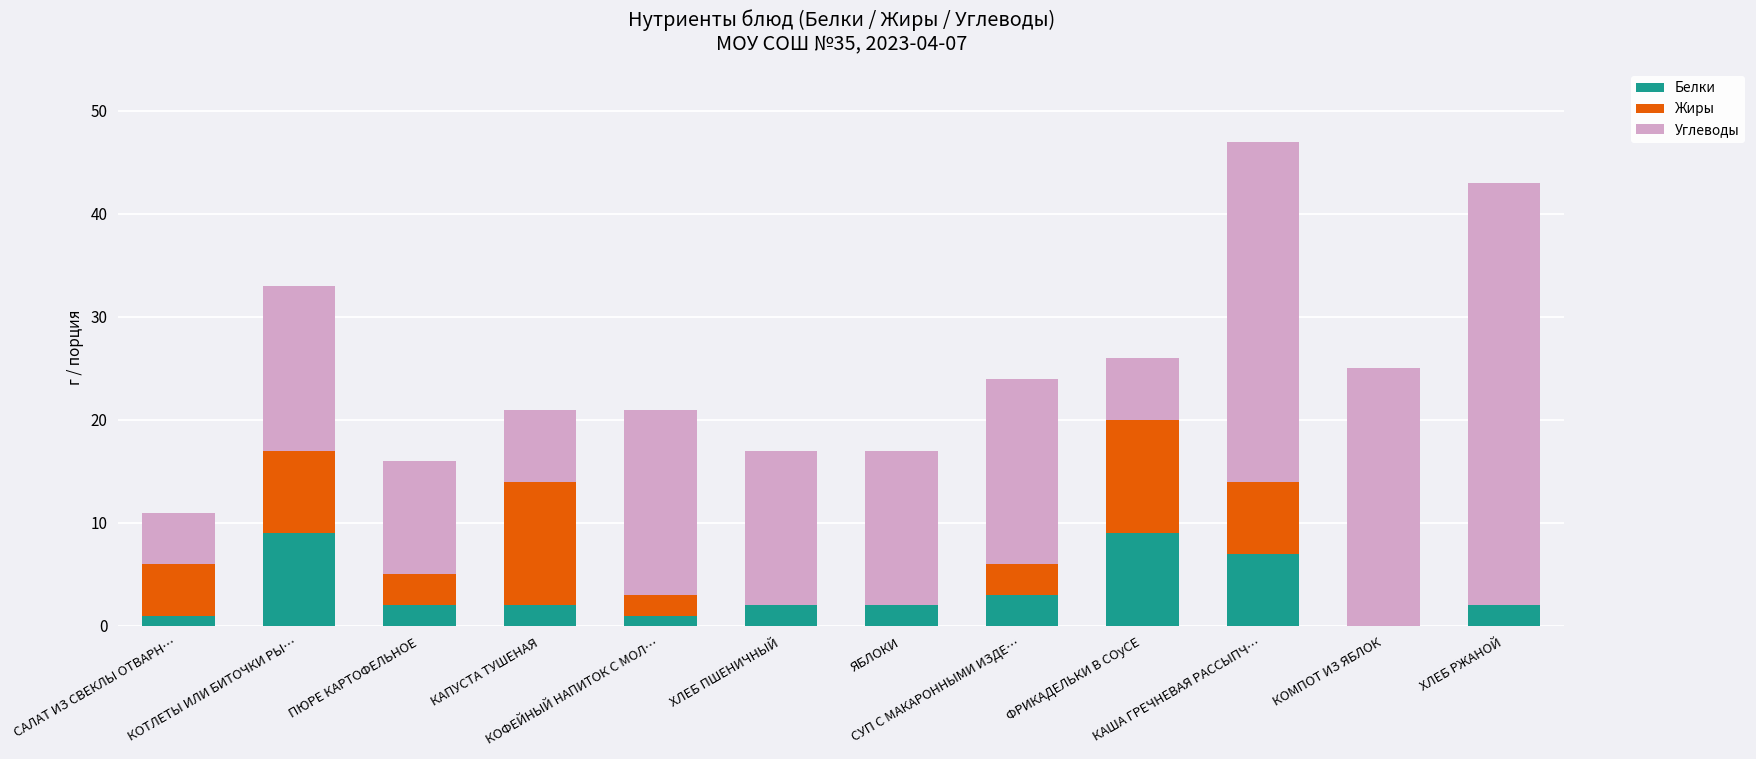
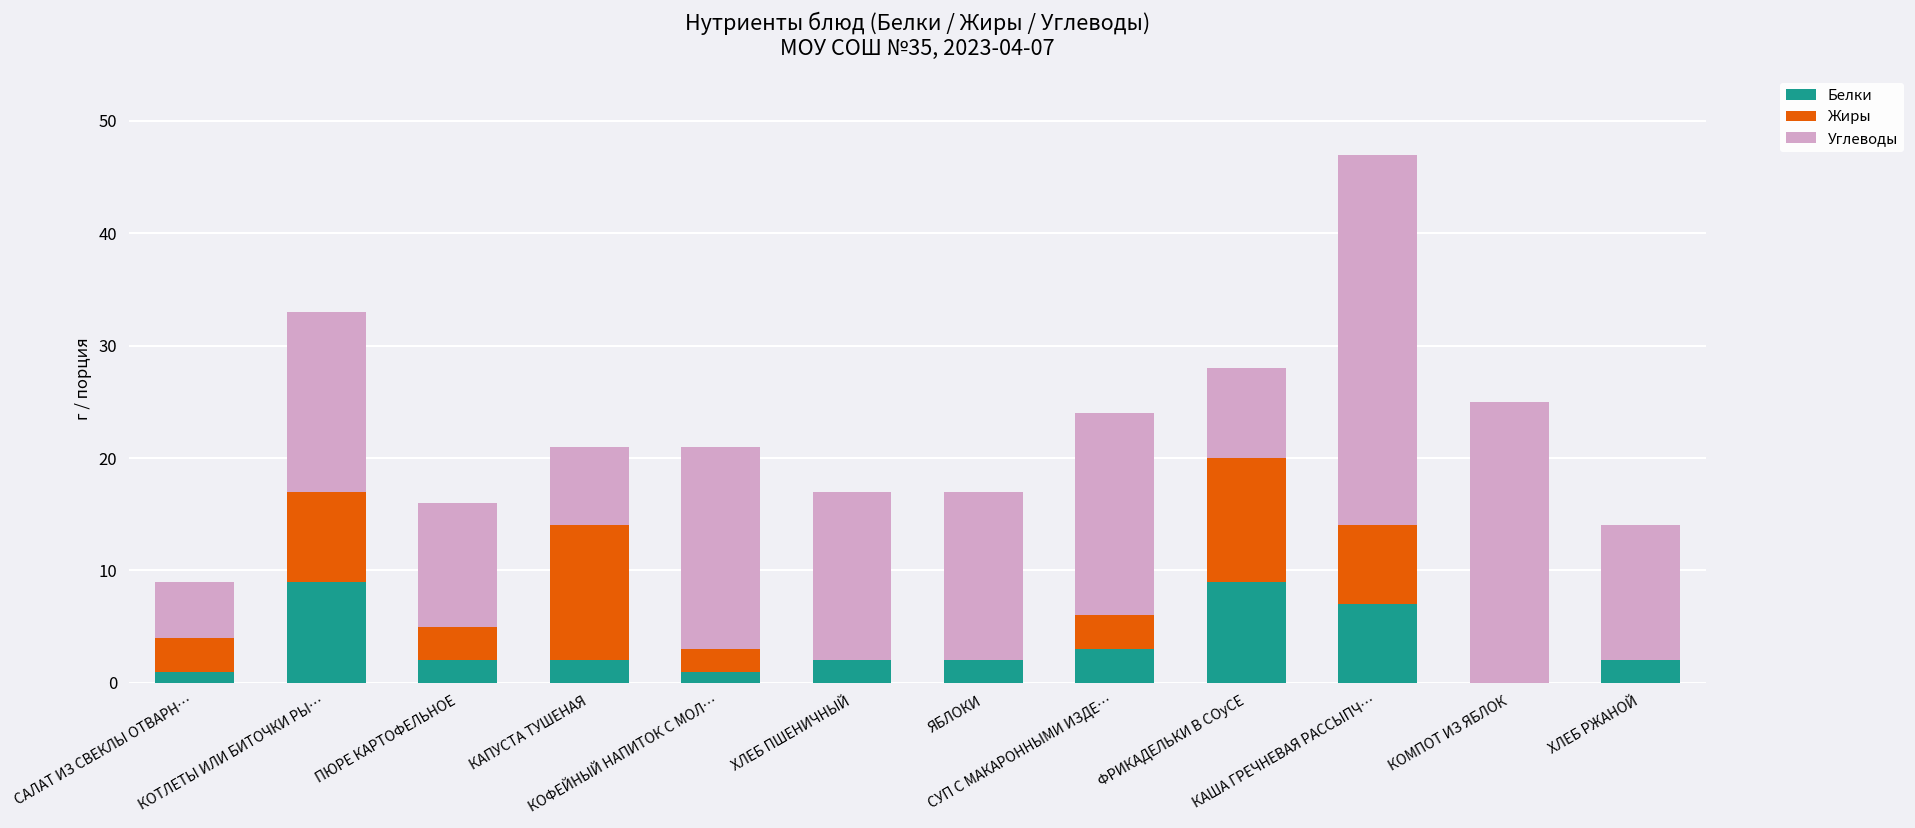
Жиры, САЛАТ ИЗ СВЕКЛЫ ОТВАРН…: 5 -> 3
Углеводы, ФРИКАДЕЛЬКИ В СОуСЕ: 6 -> 8
Углеводы, ХЛЕБ РЖАНОЙ: 41 -> 12
